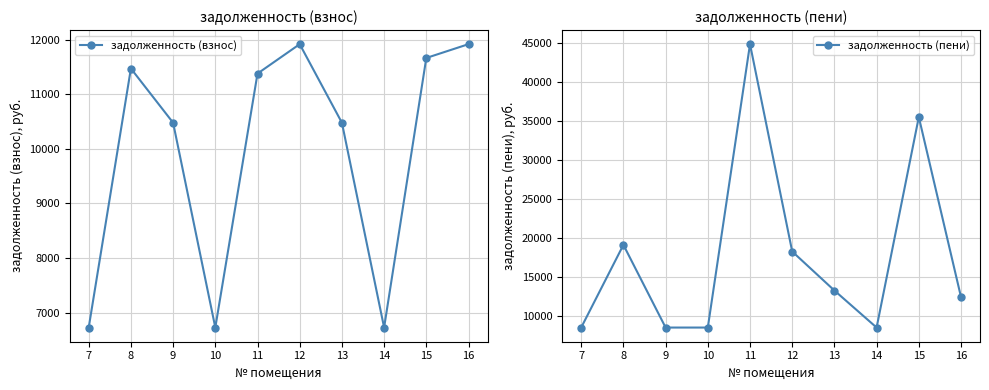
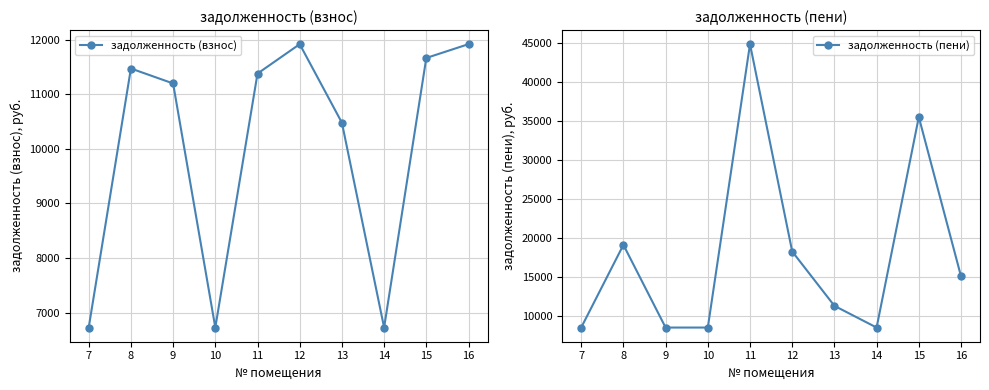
задолженность (взнос), 9: 10500 -> 11200
задолженность (пени), 13: 13000 -> 11000
задолженность (пени), 16: 12000 -> 15000
